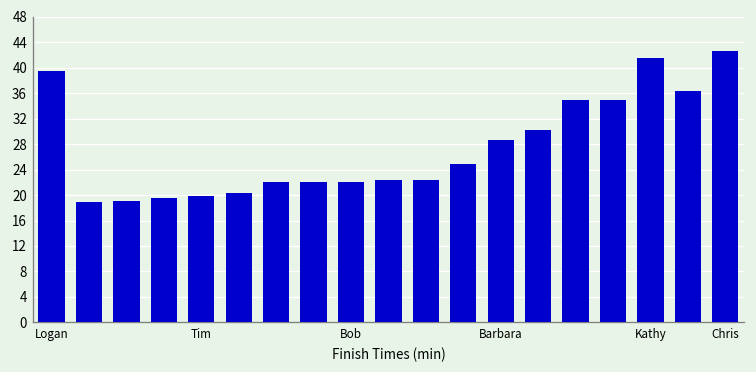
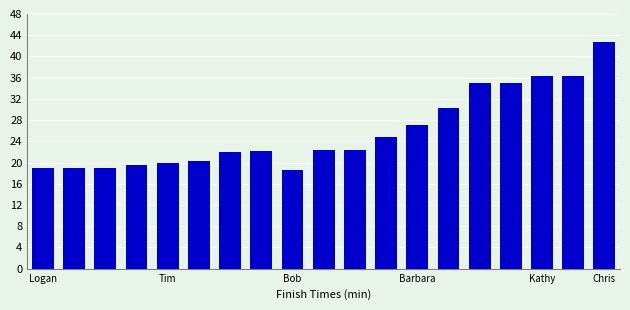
Logan: 40 -> 19
Bob: 22 -> 19
Barbara: 29 -> 27
Kathy: 42 -> 36
